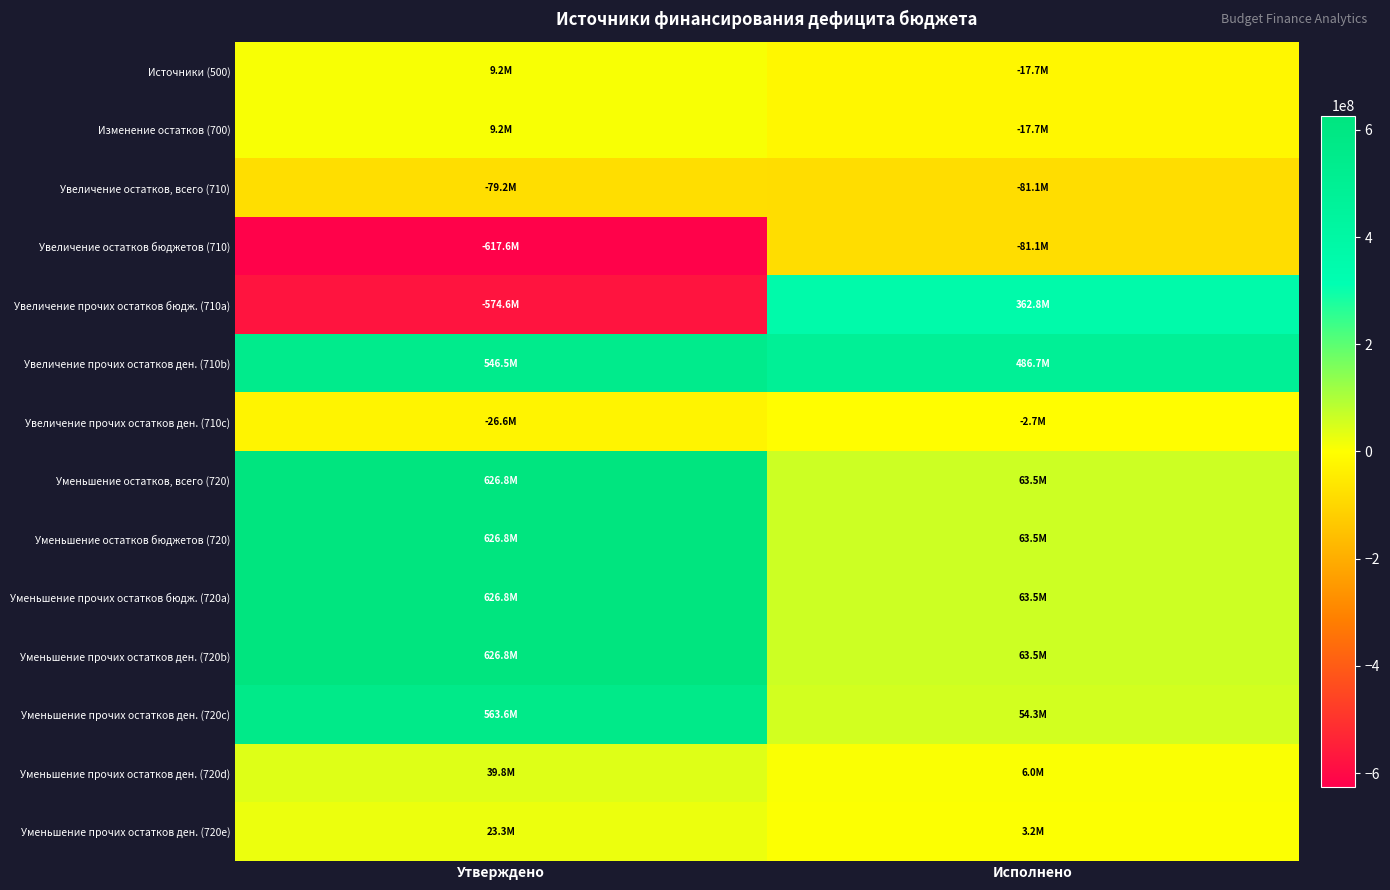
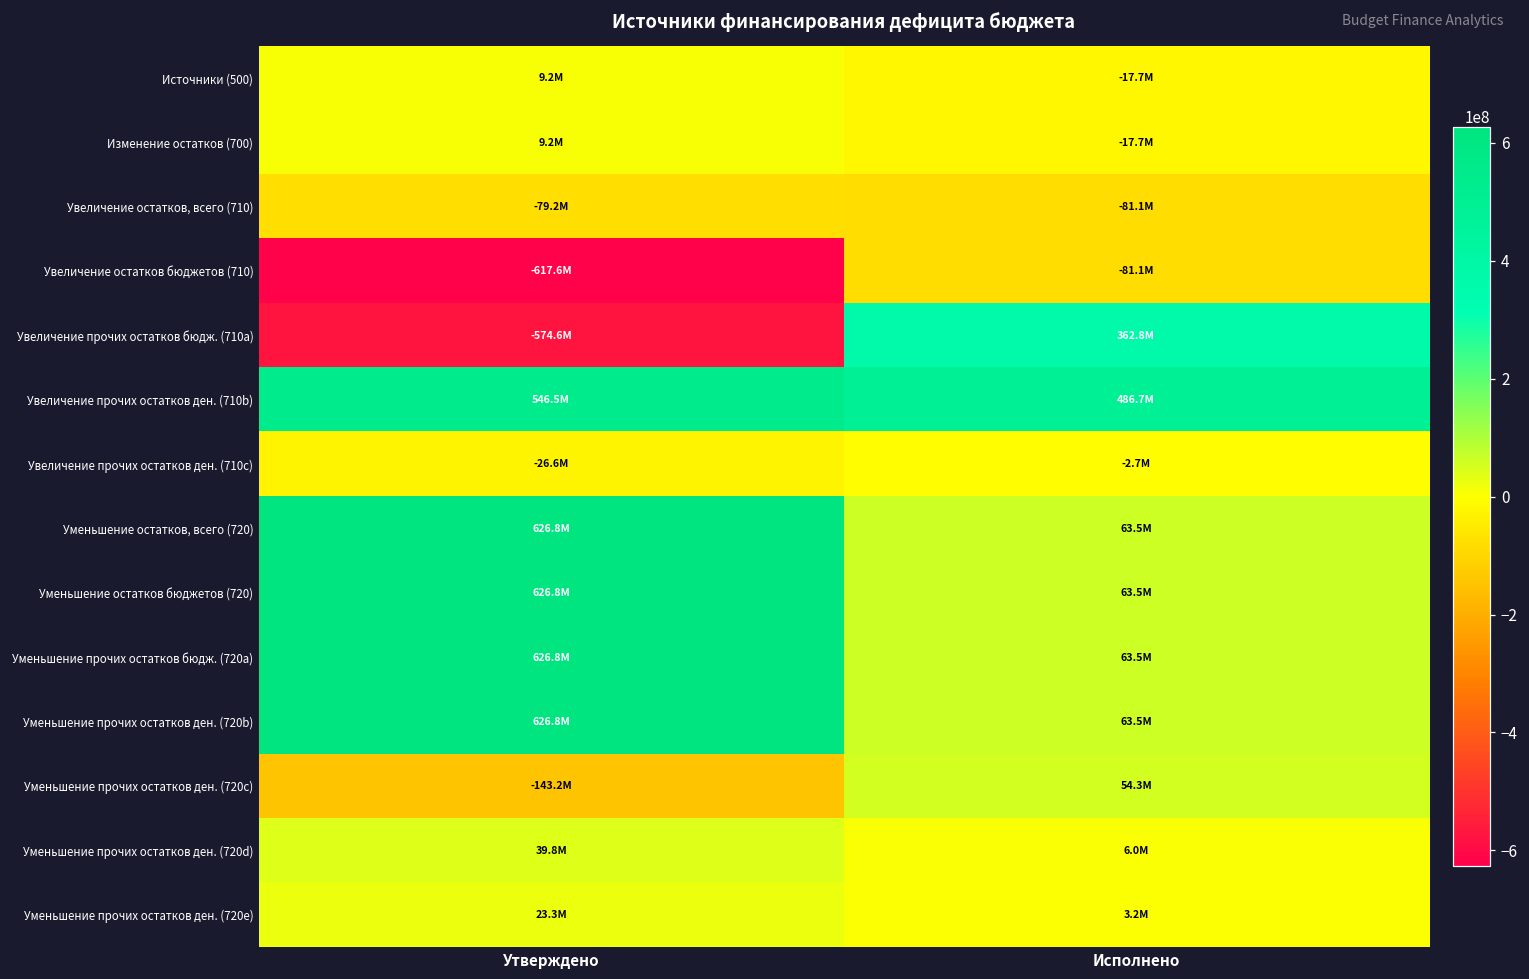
Уменьшение прочих остатков ден. (720c), Утверждено: 563.6M -> -143.2M
